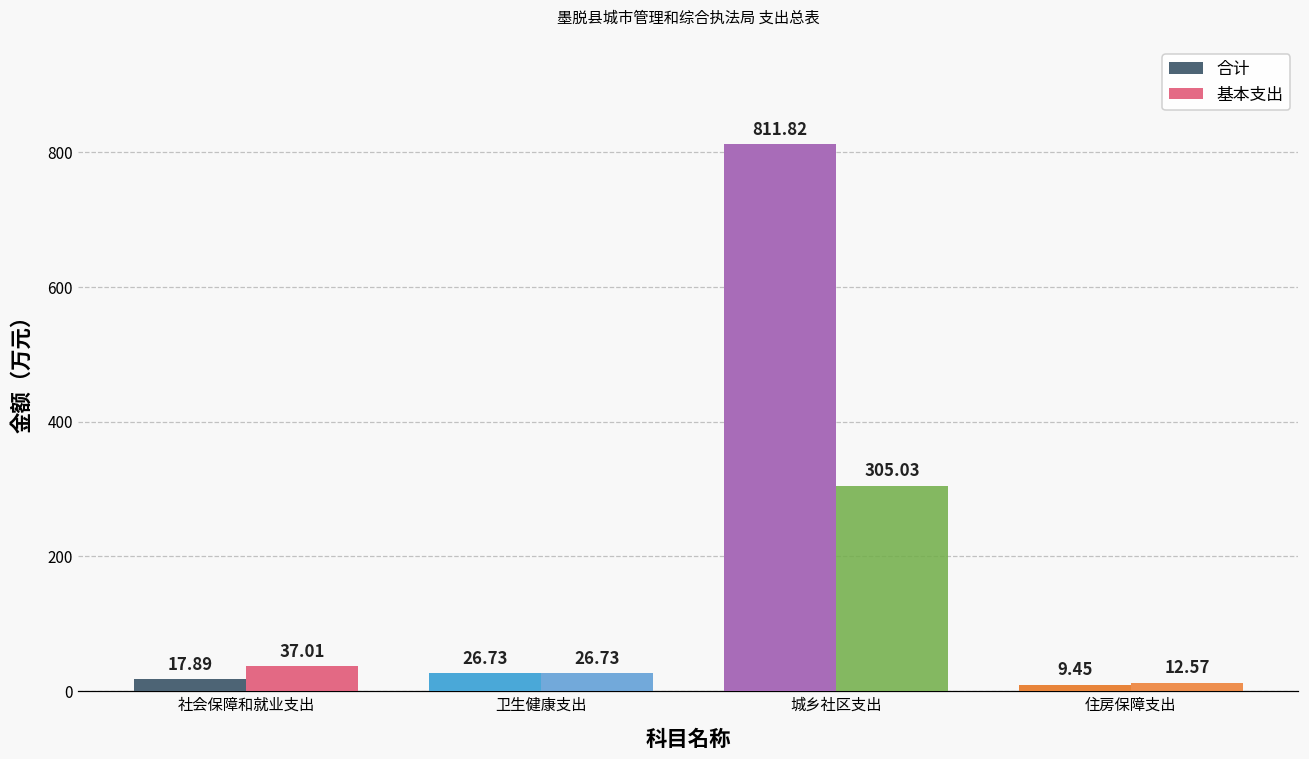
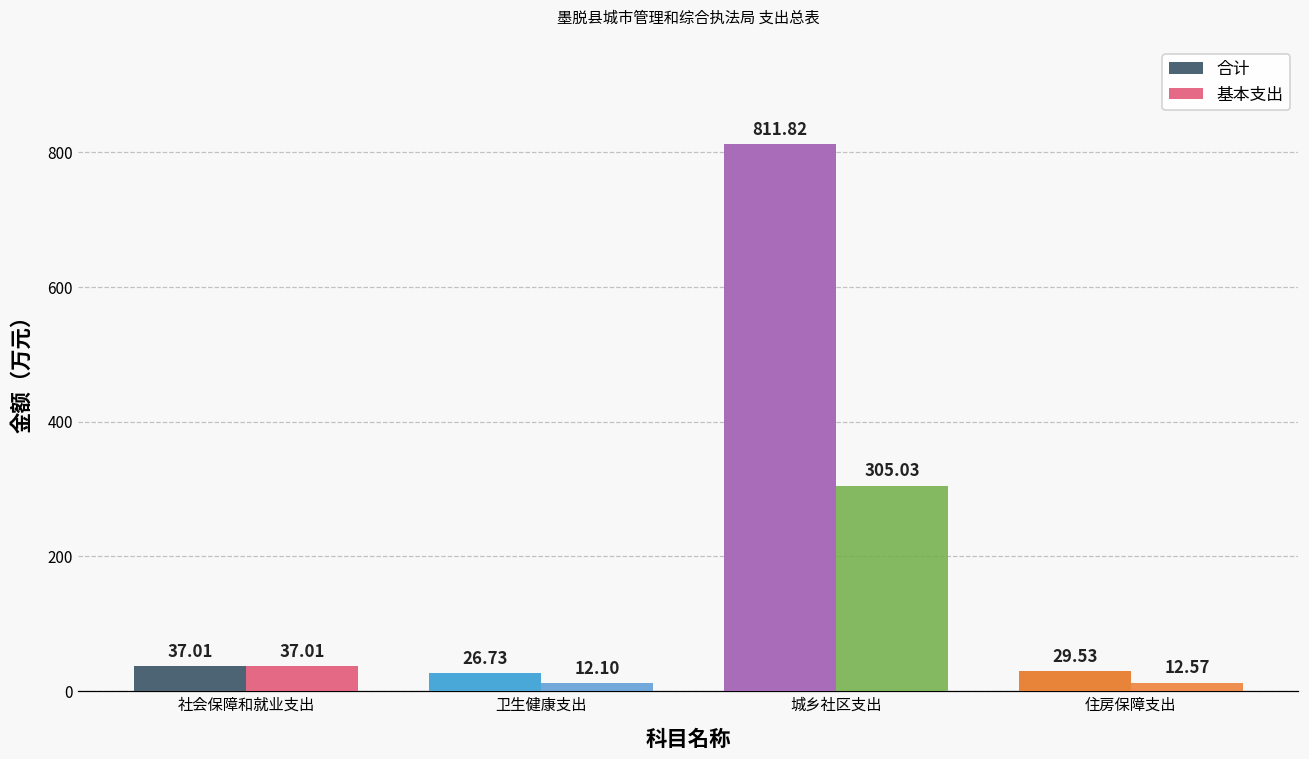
合计, 社会保障和就业支出: 17.89 -> 37.01
基本支出, 卫生健康支出: 26.73 -> 12.10
合计, 住房保障支出: 9.45 -> 29.53
